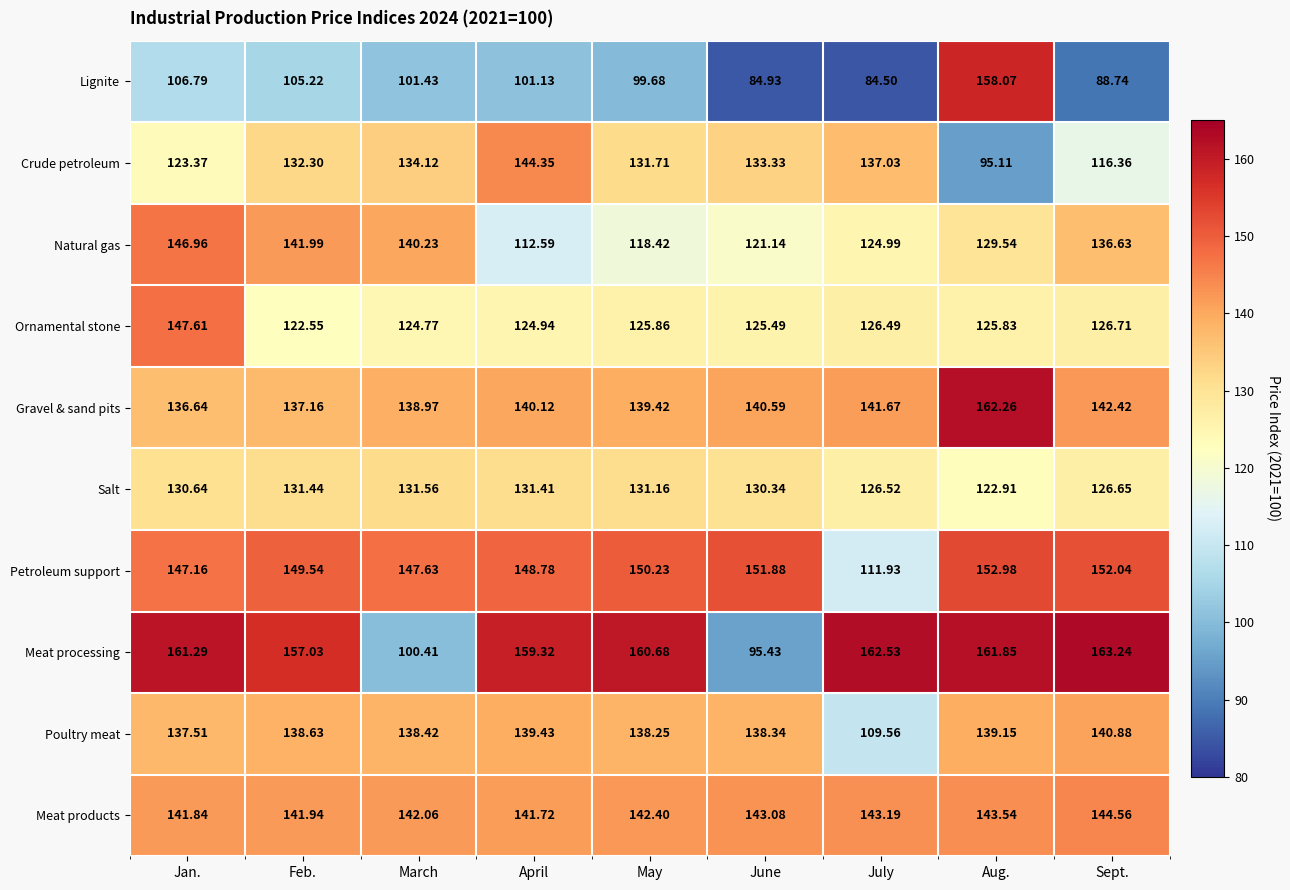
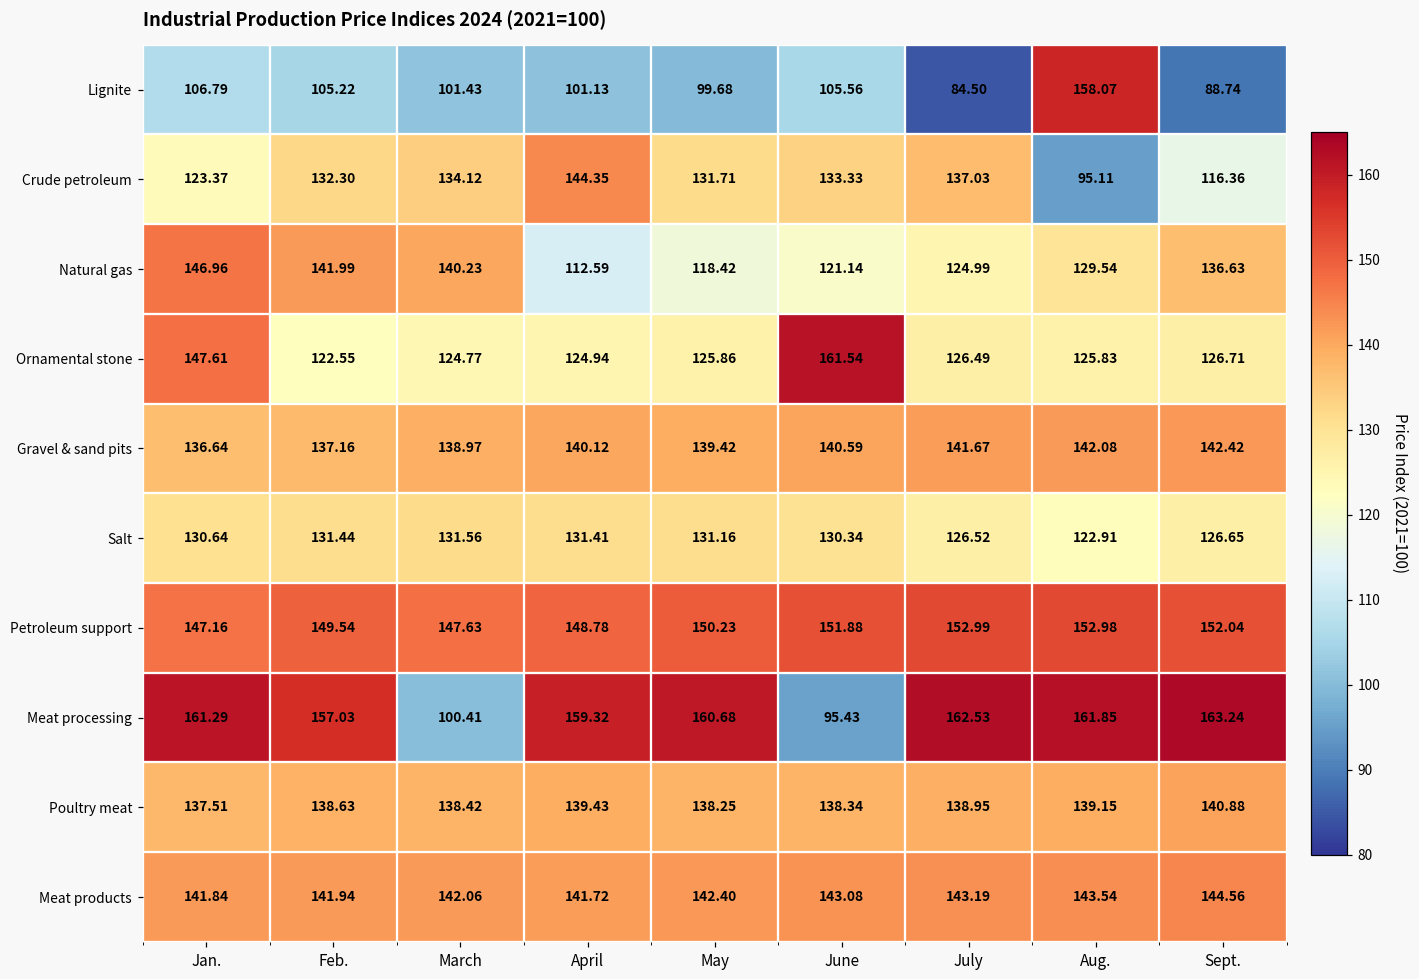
Lignite, June: 84.93 -> 105.56
Ornamental stone, June: 125.49 -> 161.54
Gravel & sand pits, Aug.: 162.26 -> 142.08
Petroleum support, July: 111.93 -> 152.99
Poultry meat, July: 109.56 -> 138.95
